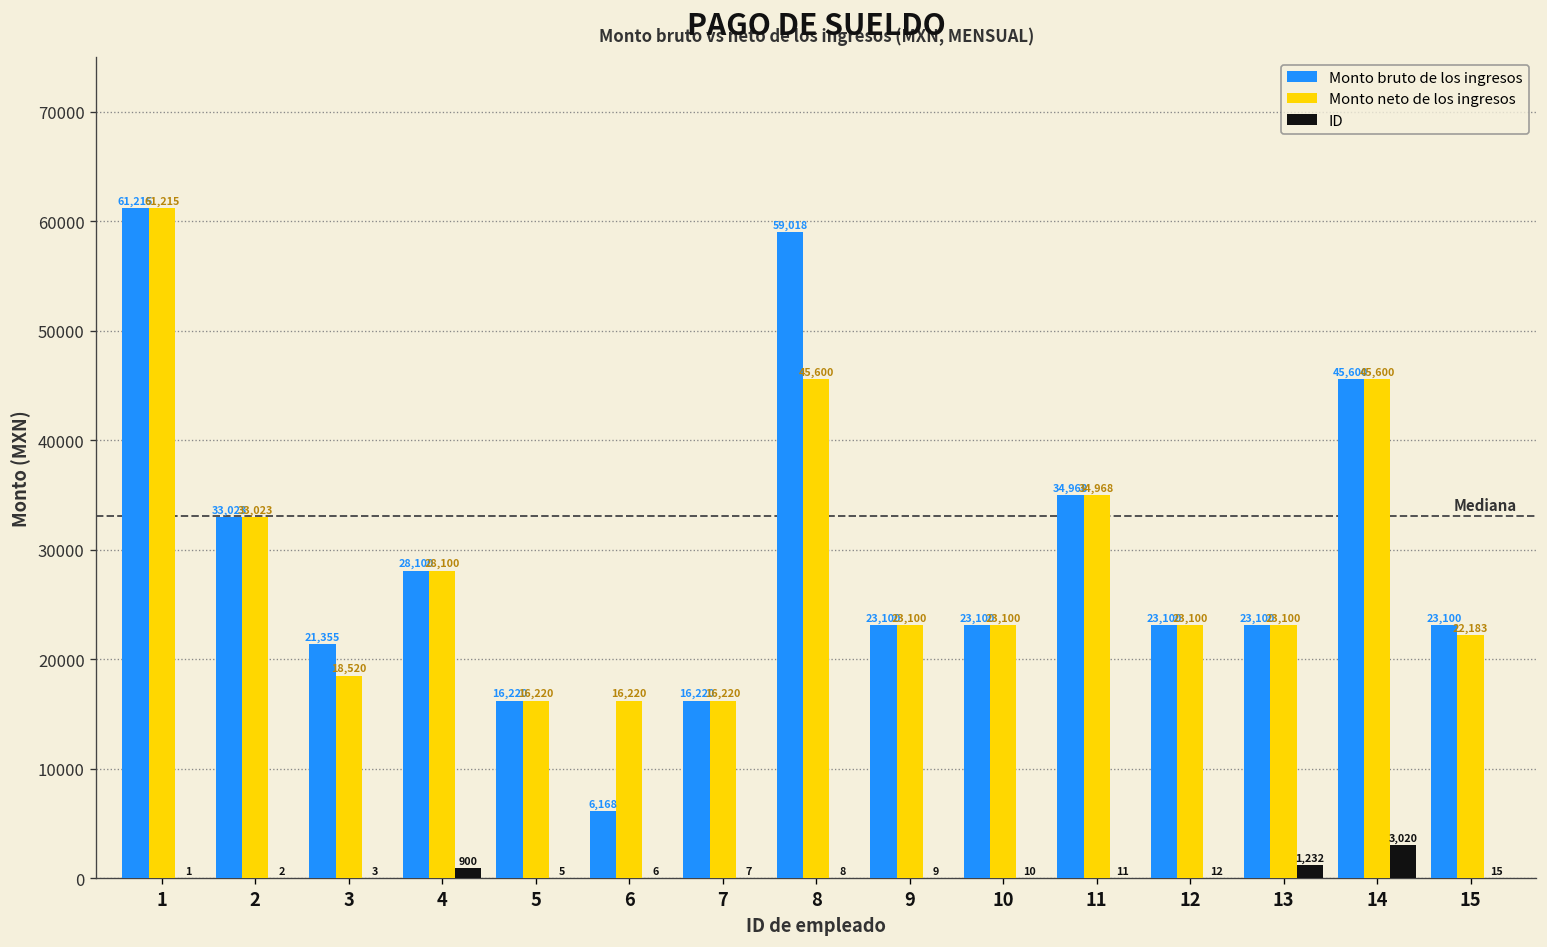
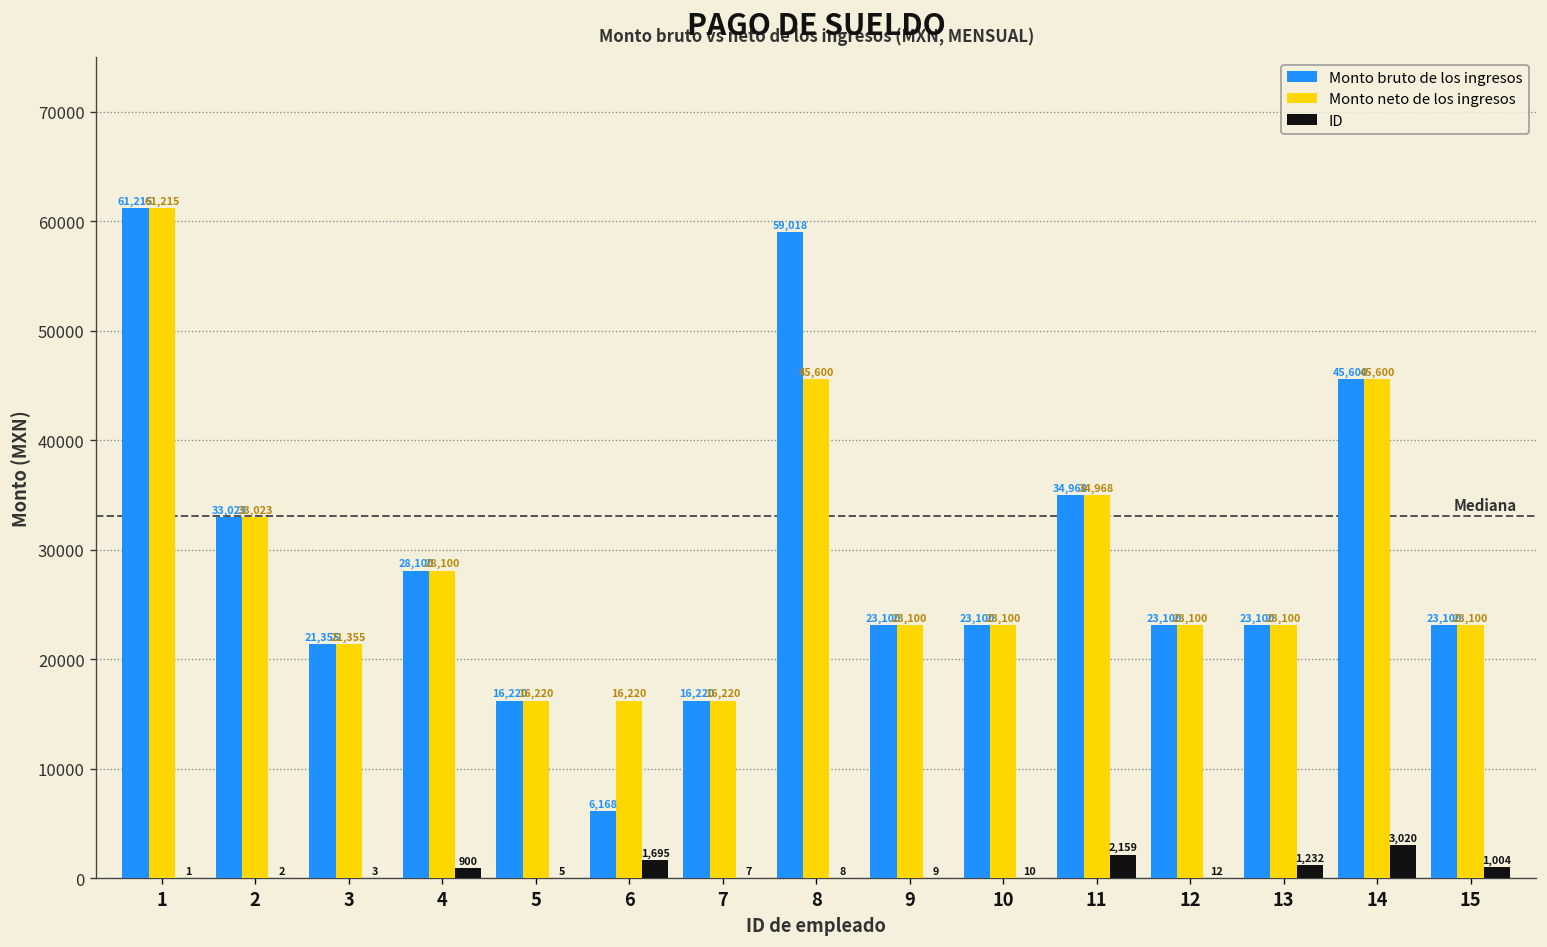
Monto neto de los ingresos, 3: 18,520 -> 21,355
ID, 6: 6 -> 1,695
ID, 11: 11 -> 2,159
Monto neto de los ingresos, 15: 22,183 -> 23,100
ID, 15: 15 -> 1,004
